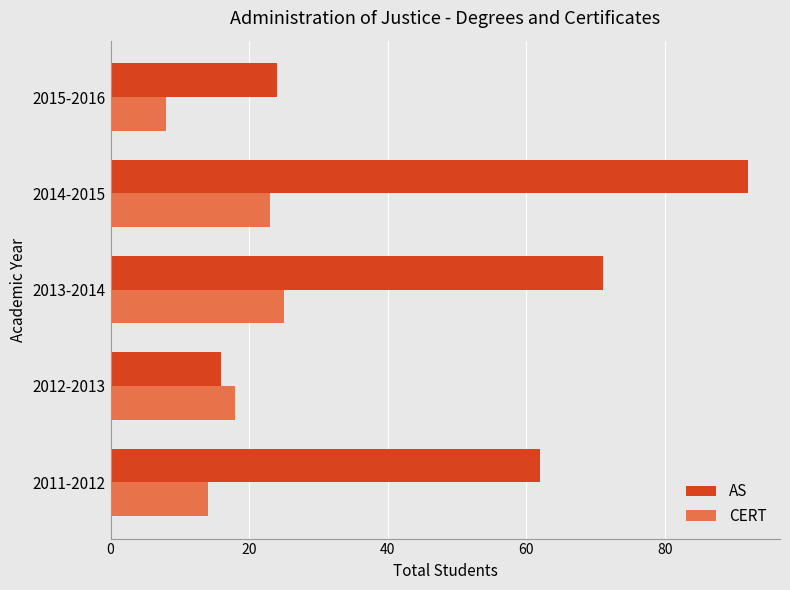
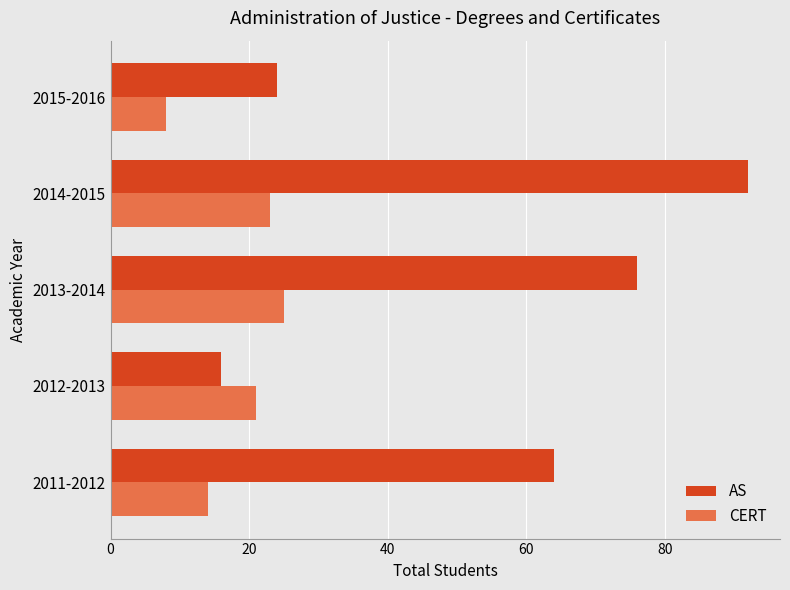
AS, 2013-2014: 71 -> 76
CERT, 2012-2013: 18 -> 21
AS, 2011-2012: 62 -> 64
